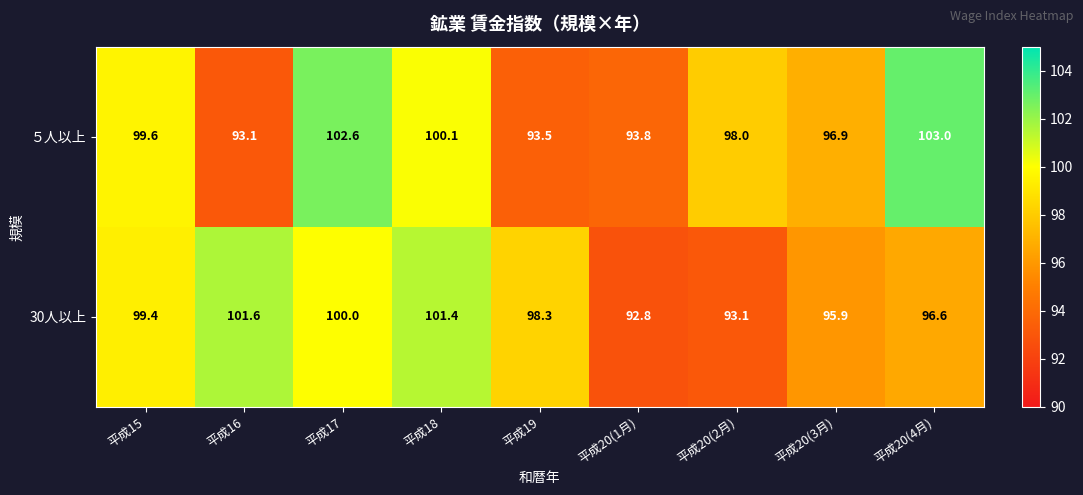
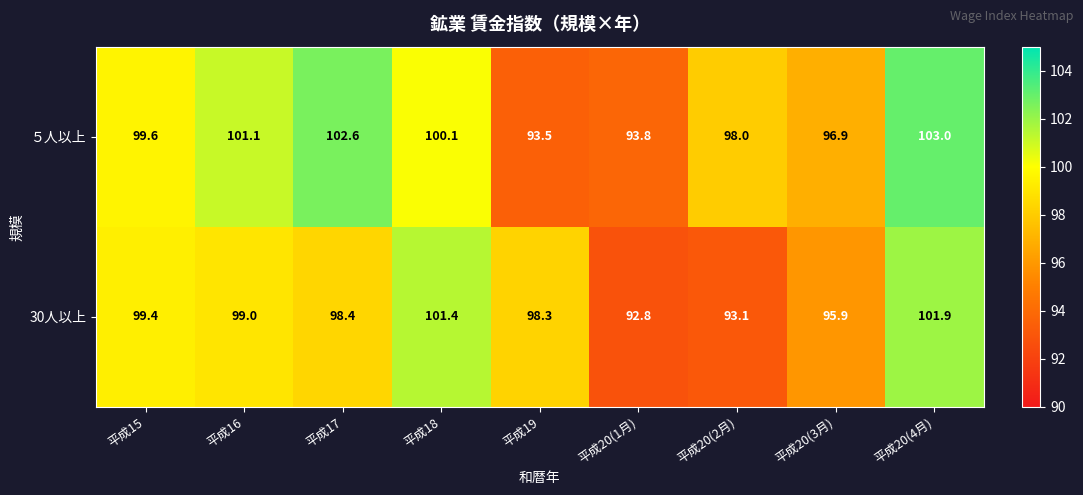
５人以上, 平成16: 93.1 -> 101.1
30人以上, 平成16: 101.6 -> 99.0
30人以上, 平成17: 100.0 -> 98.4
30人以上, 平成20(4月): 96.6 -> 101.9
